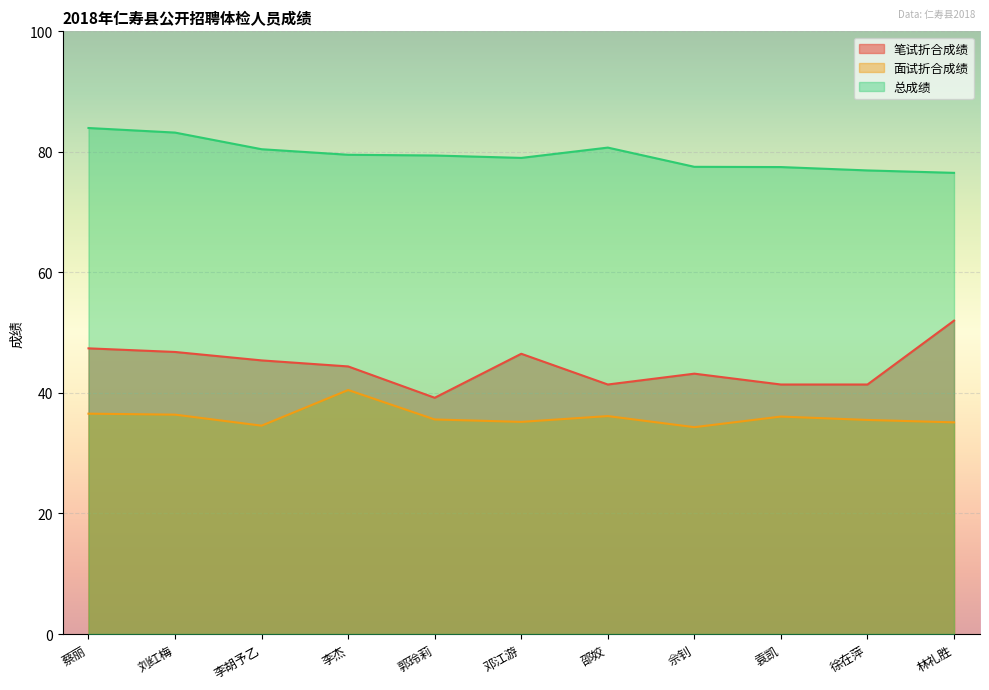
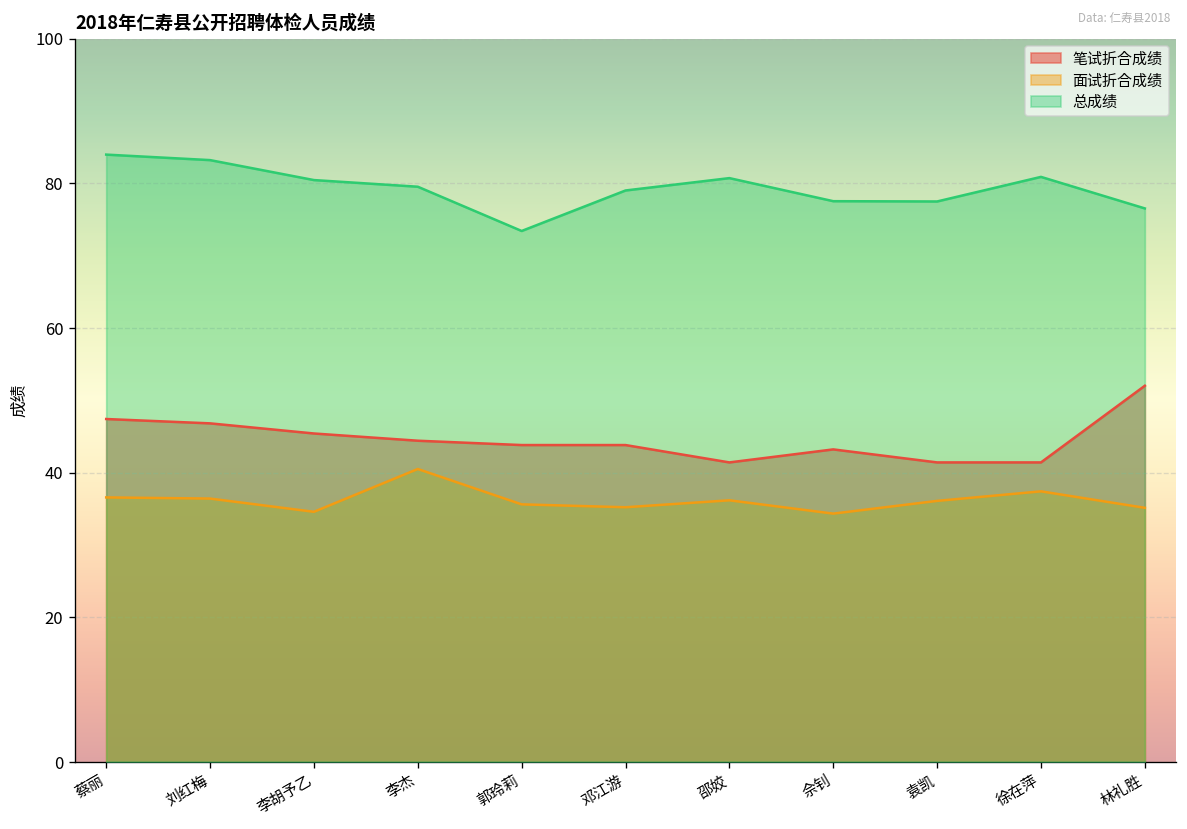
笔试折合成绩, 郭玲莉: 39 -> 44
总成绩, 郭玲莉: 79 -> 73
笔试折合成绩, 邓江游: 47 -> 44
面试折合成绩, 徐在萍: 36 -> 37
总成绩, 徐在萍: 77 -> 81
